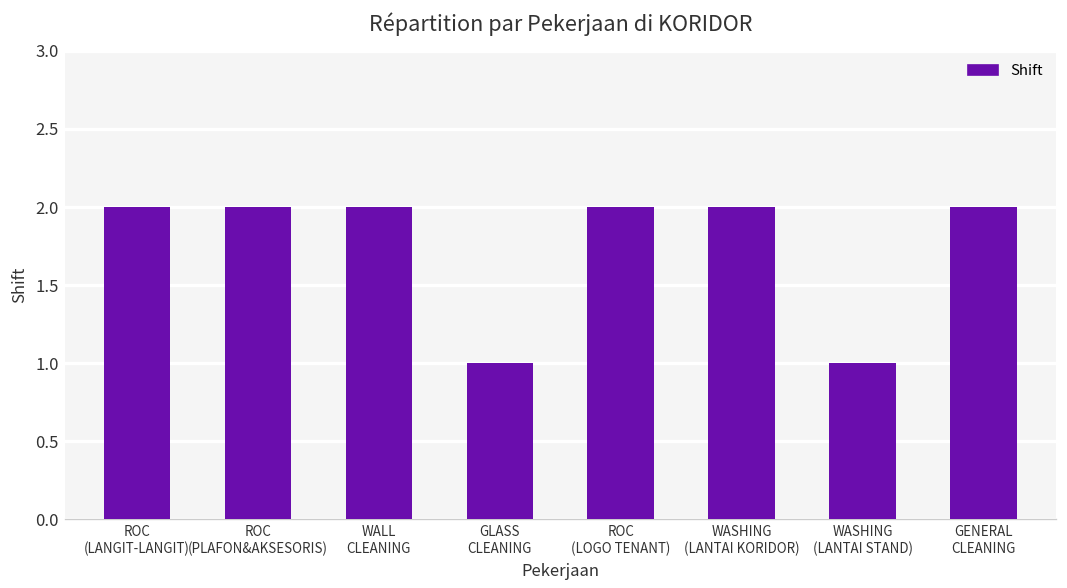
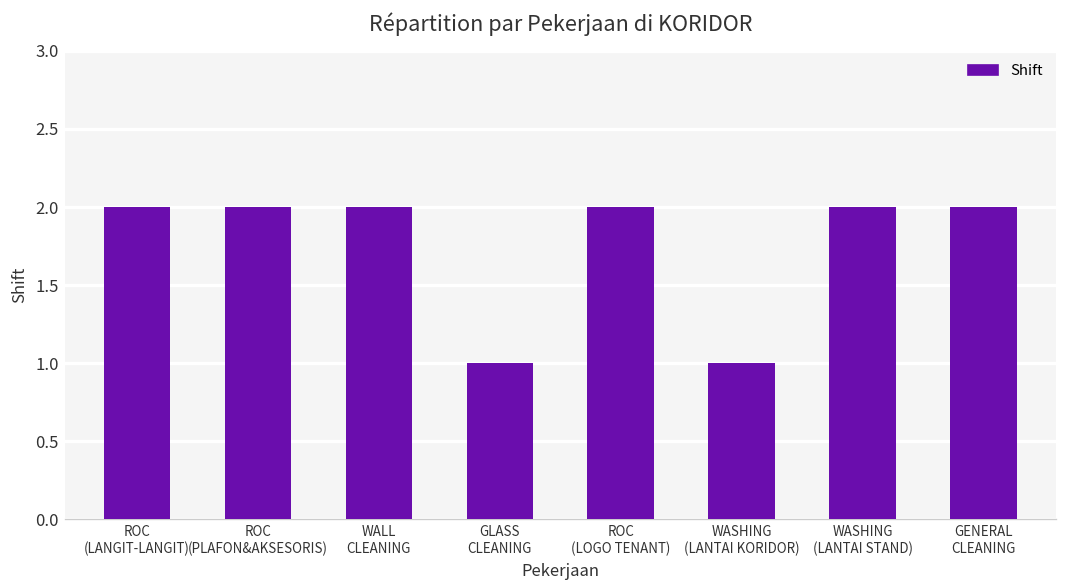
WASHING (LANTAI KORIDOR): 2 -> 1
WASHING (LANTAI STAND): 1 -> 2
